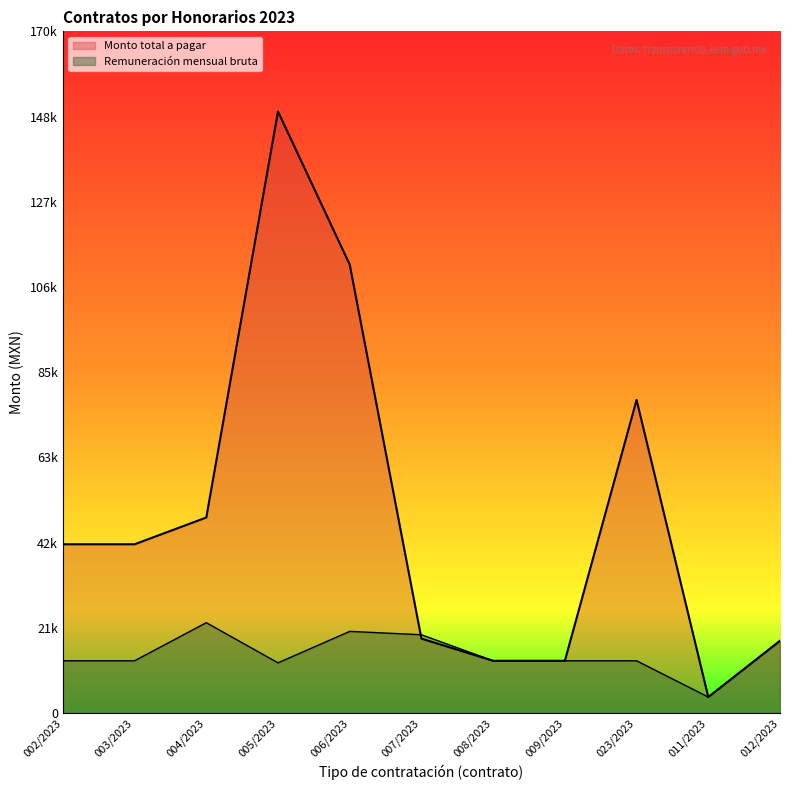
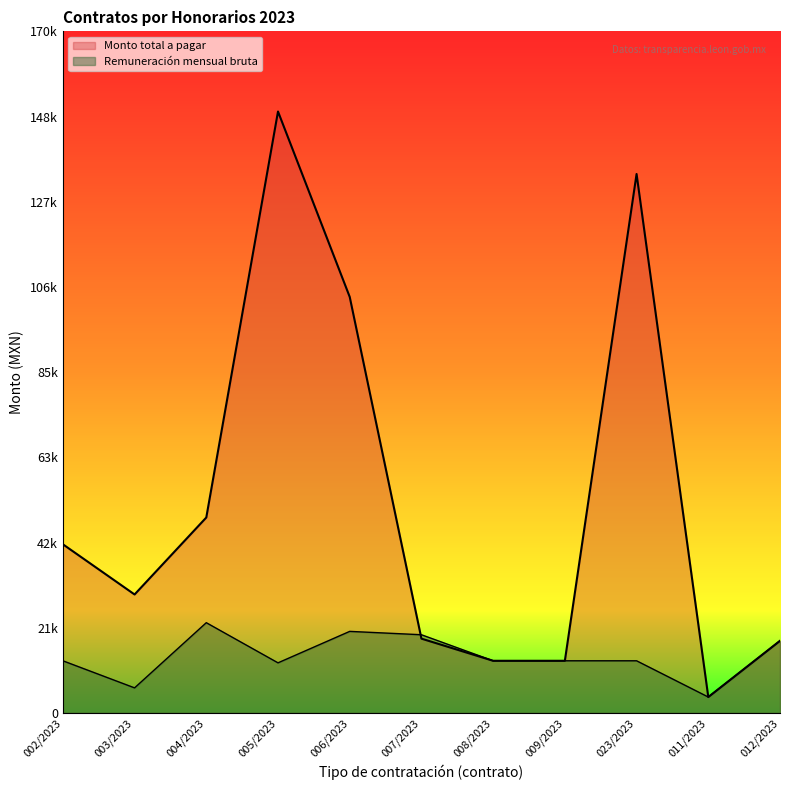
Monto total a pagar, 003/2023: 42000 -> 30000
Remuneración mensual bruta, 003/2023: 13000 -> 6000
Monto total a pagar, 006/2023: 112000 -> 104000
Monto total a pagar, 023/2023: 78000 -> 134000
